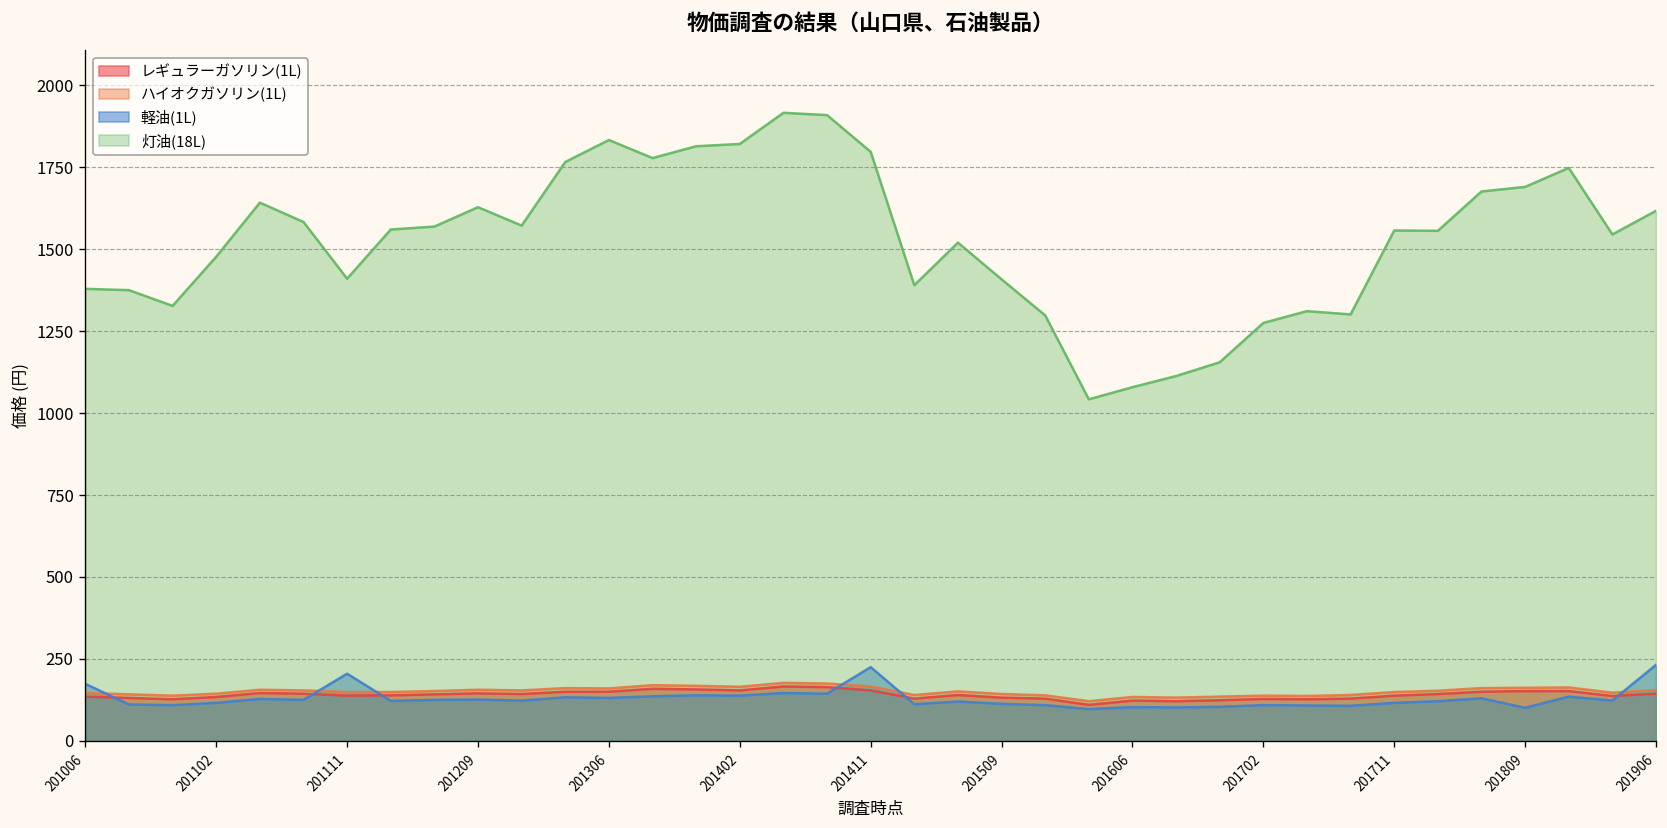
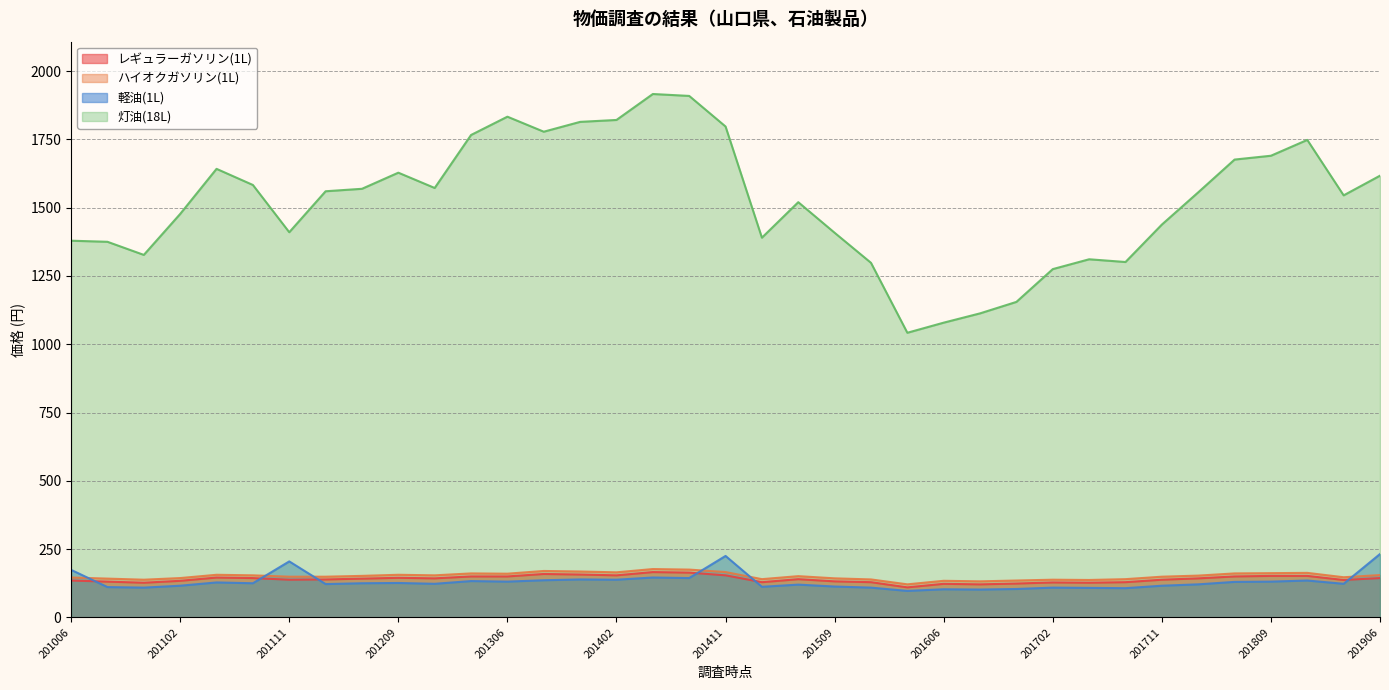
灯油(18L), 201711: 1560 -> 1440
軽油(1L), 201809: 100 -> 130
